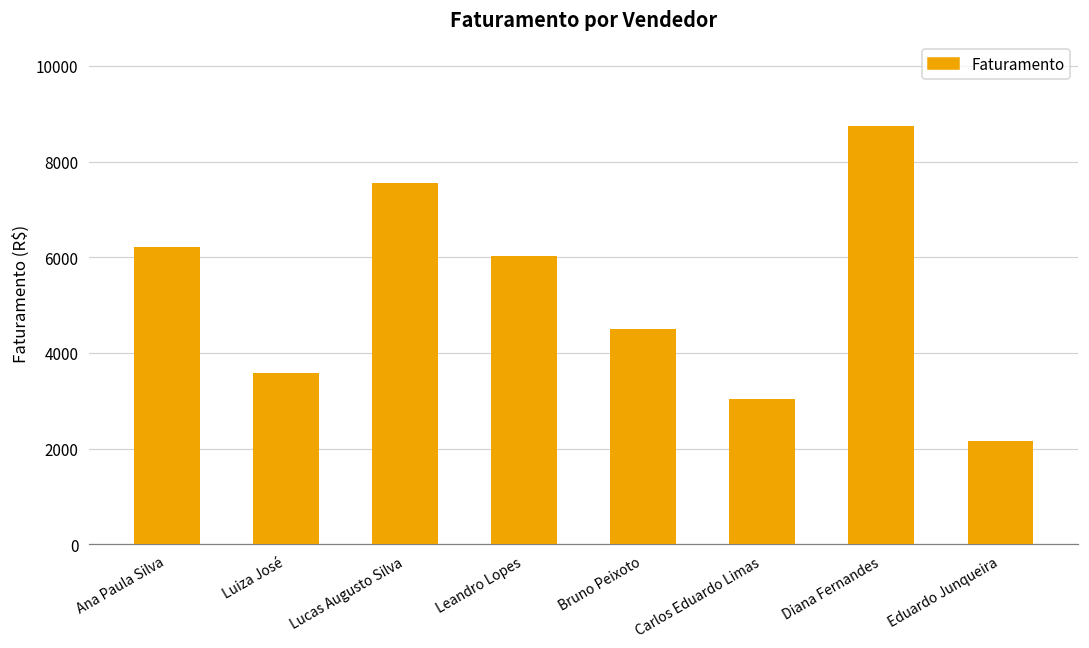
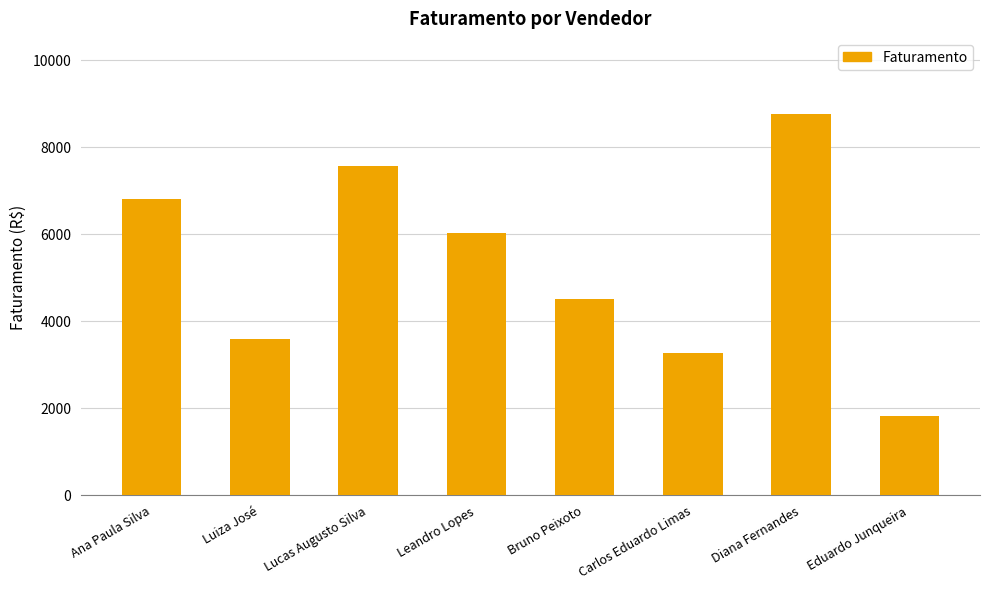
Ana Paula Silva: 6200 -> 6800
Carlos Eduardo Limas: 3000 -> 3300
Eduardo Junqueira: 2200 -> 1800
